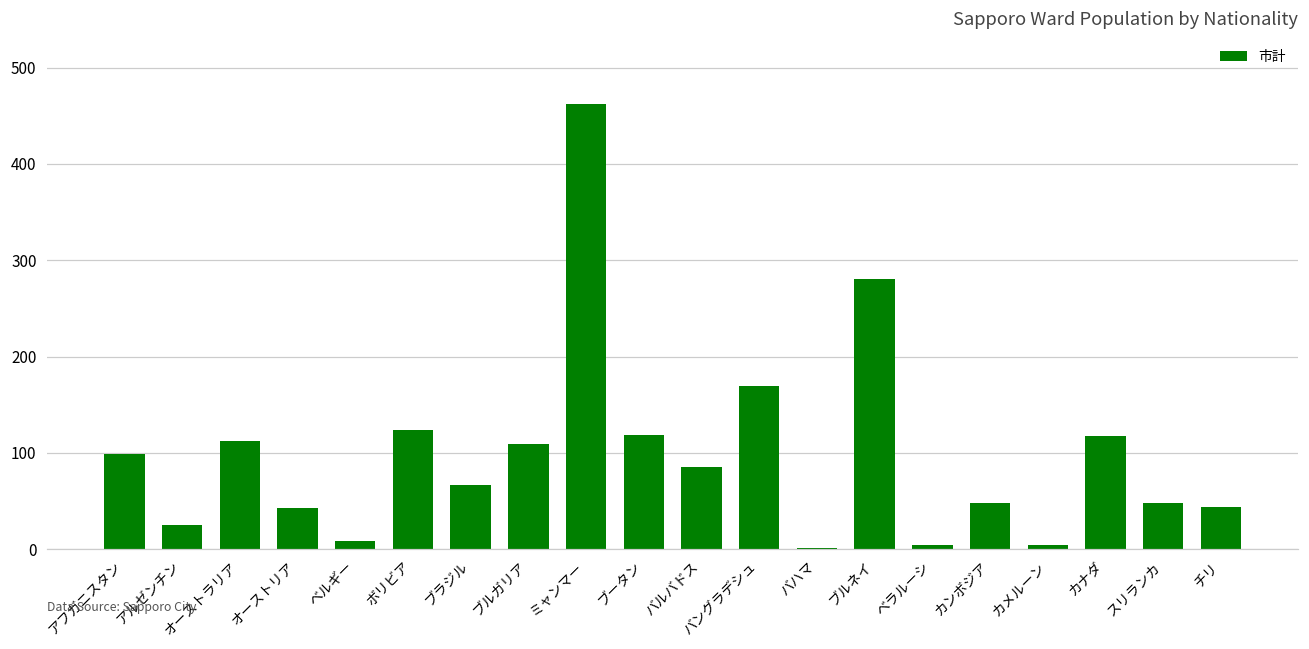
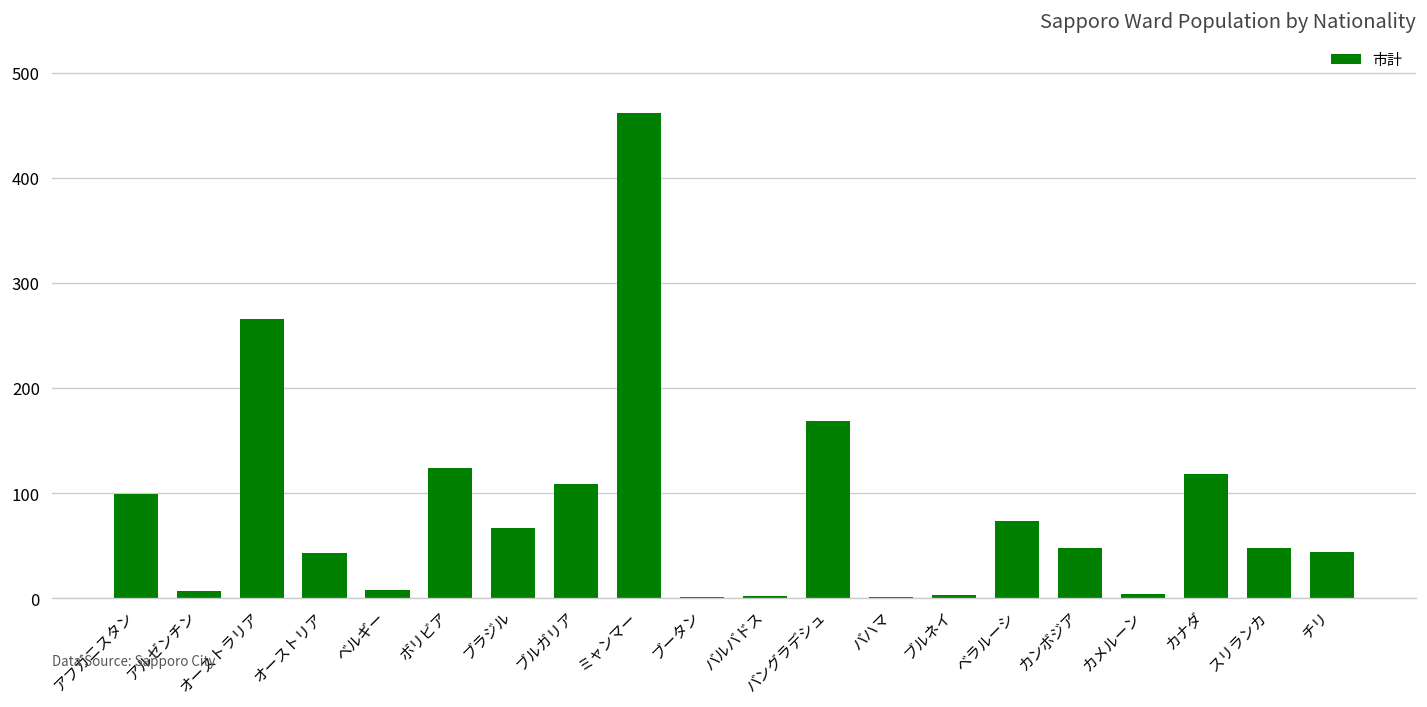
アルゼンチン: 30 -> 10
オーストラリア: 110 -> 270
ブータン: 120 -> 0
バルバドス: 90 -> 0
ブルネイ: 280 -> 0
ベラルーシ: 0 -> 70
